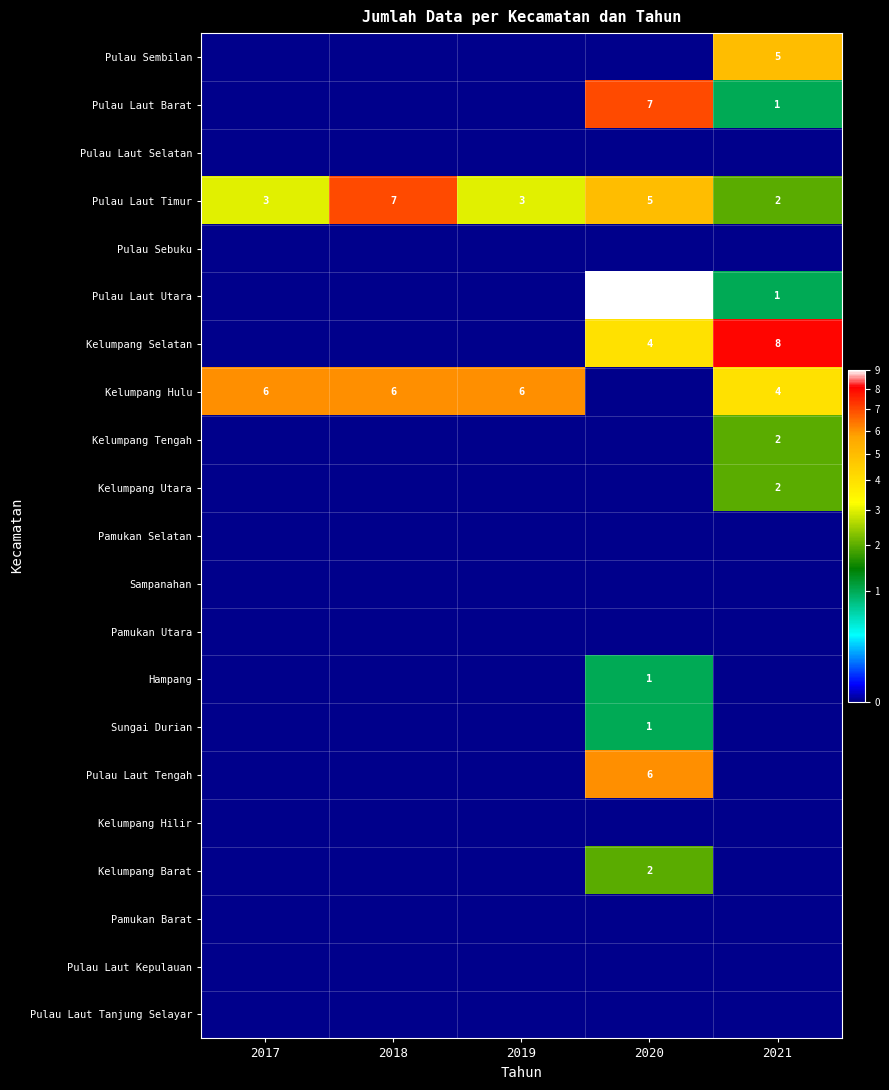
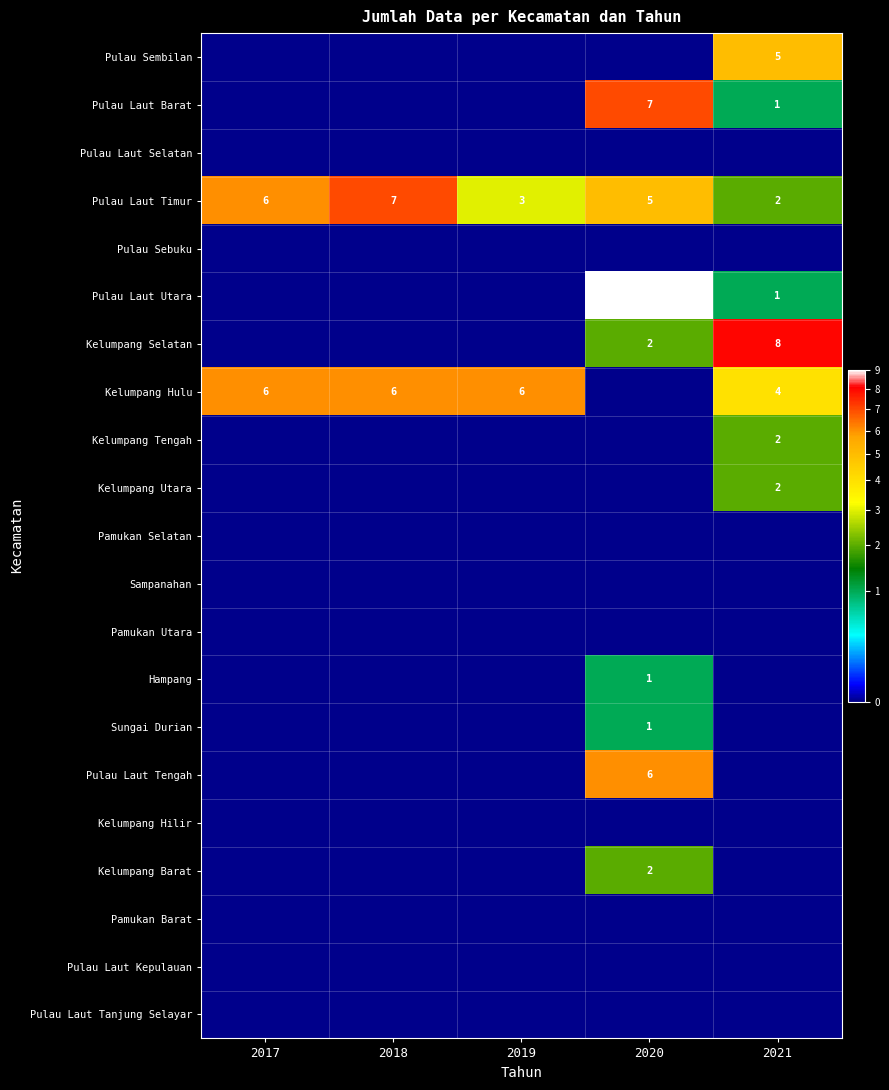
Pulau Laut Timur, 2017: 3 -> 6
Kelumpang Selatan, 2020: 4 -> 2
